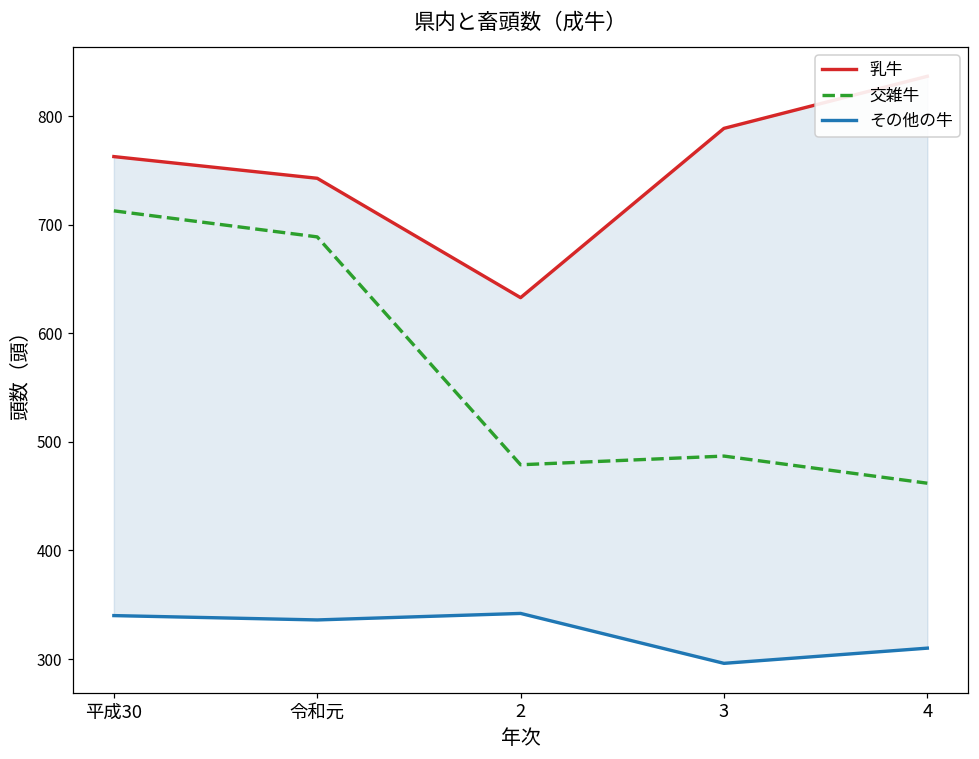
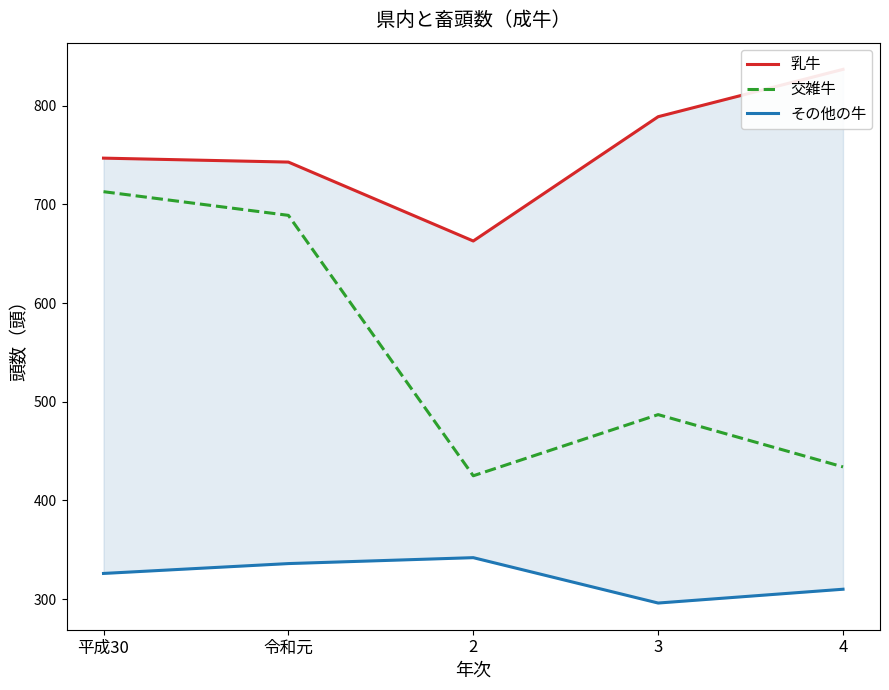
乳牛, 平成30: 760 -> 750
その他の牛, 平成30: 340 -> 330
乳牛, 2: 630 -> 660
交雑牛, 2: 480 -> 430
交雑牛, 4: 460 -> 430
